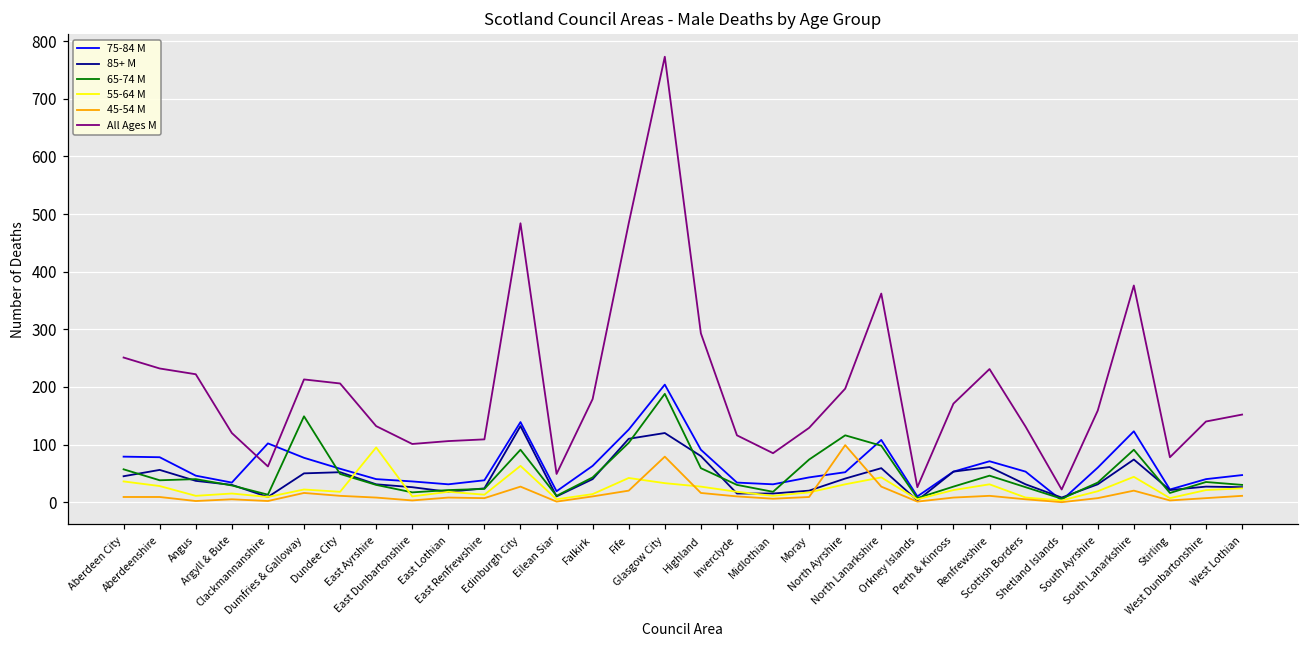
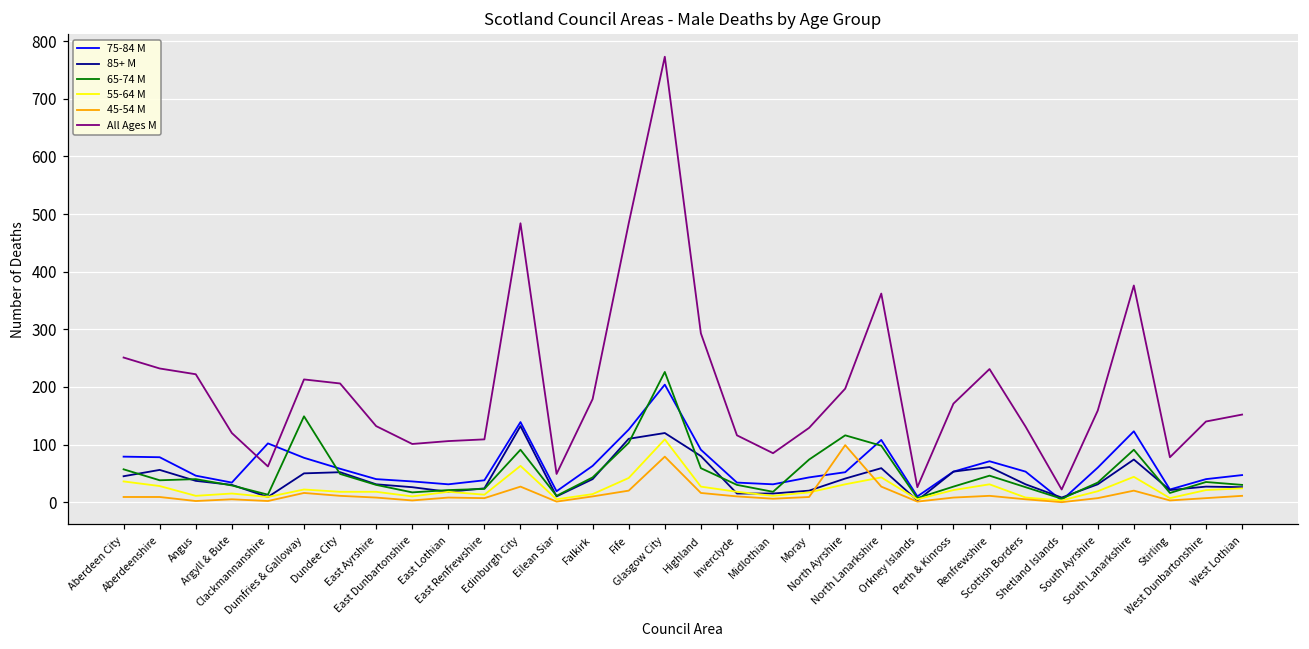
55-64 M, East Ayrshire: 100 -> 20
65-74 M, Glasgow City: 190 -> 230
55-64 M, Glasgow City: 30 -> 110
